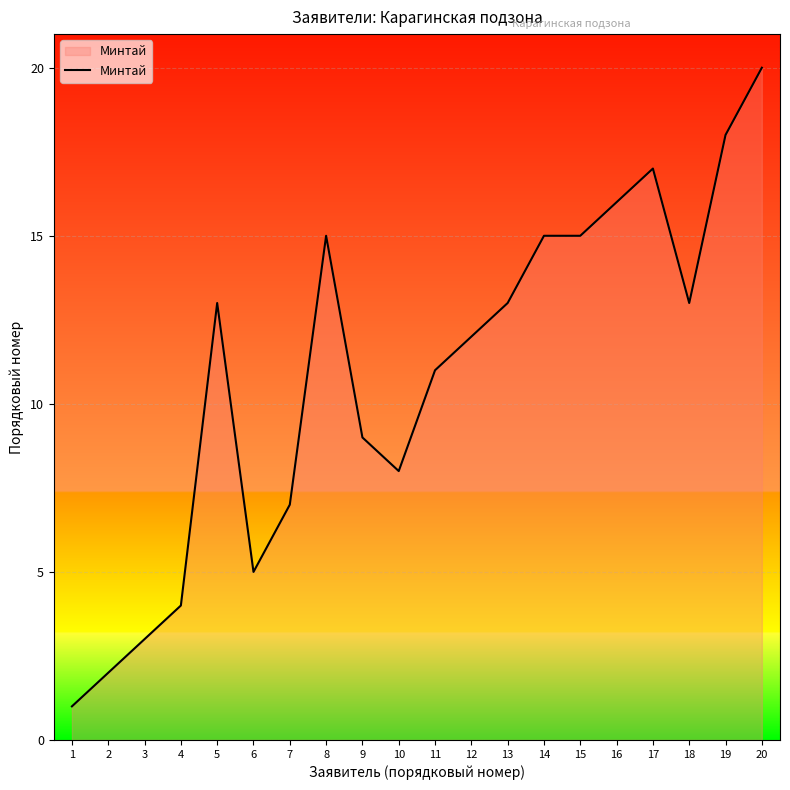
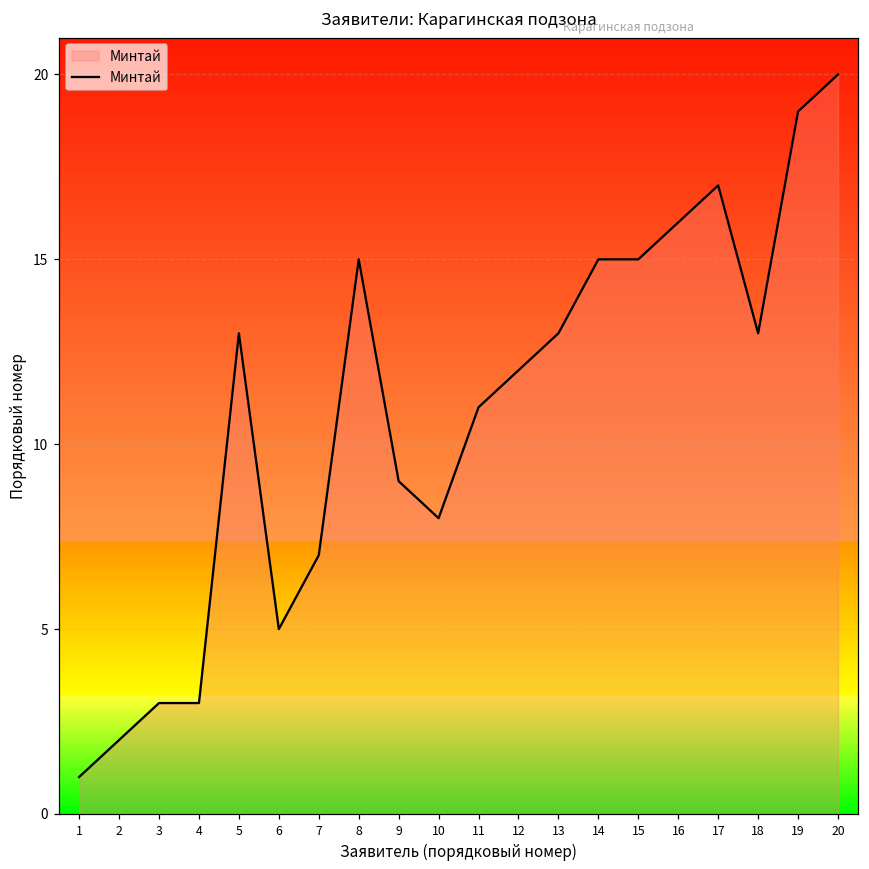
4: 4 -> 3
19: 18 -> 19
